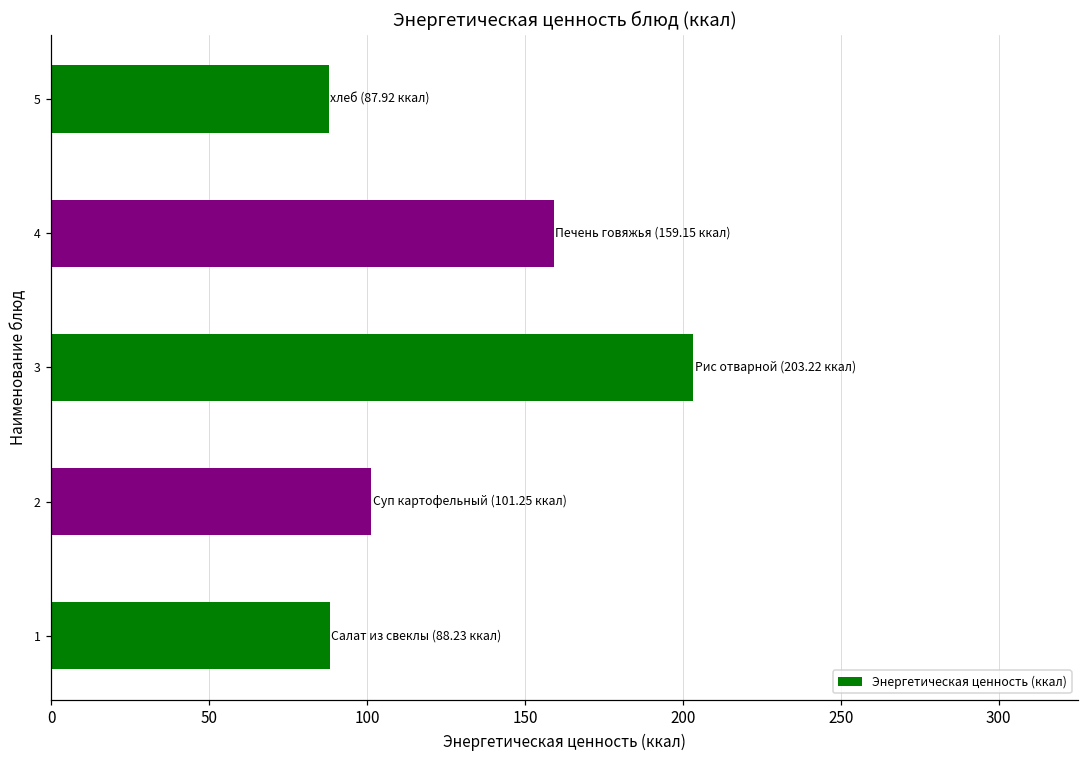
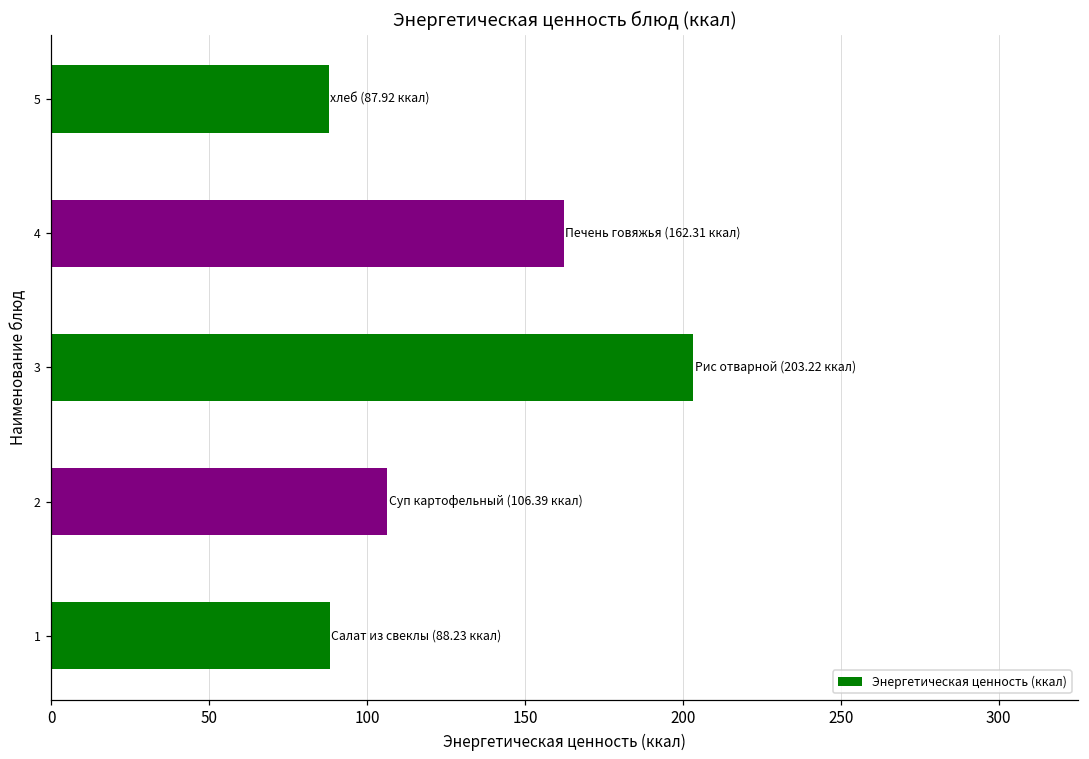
4: (159.15 ккал) -> (162.31 ккал)
2: (101.25 ккал) -> (106.39 ккал)
